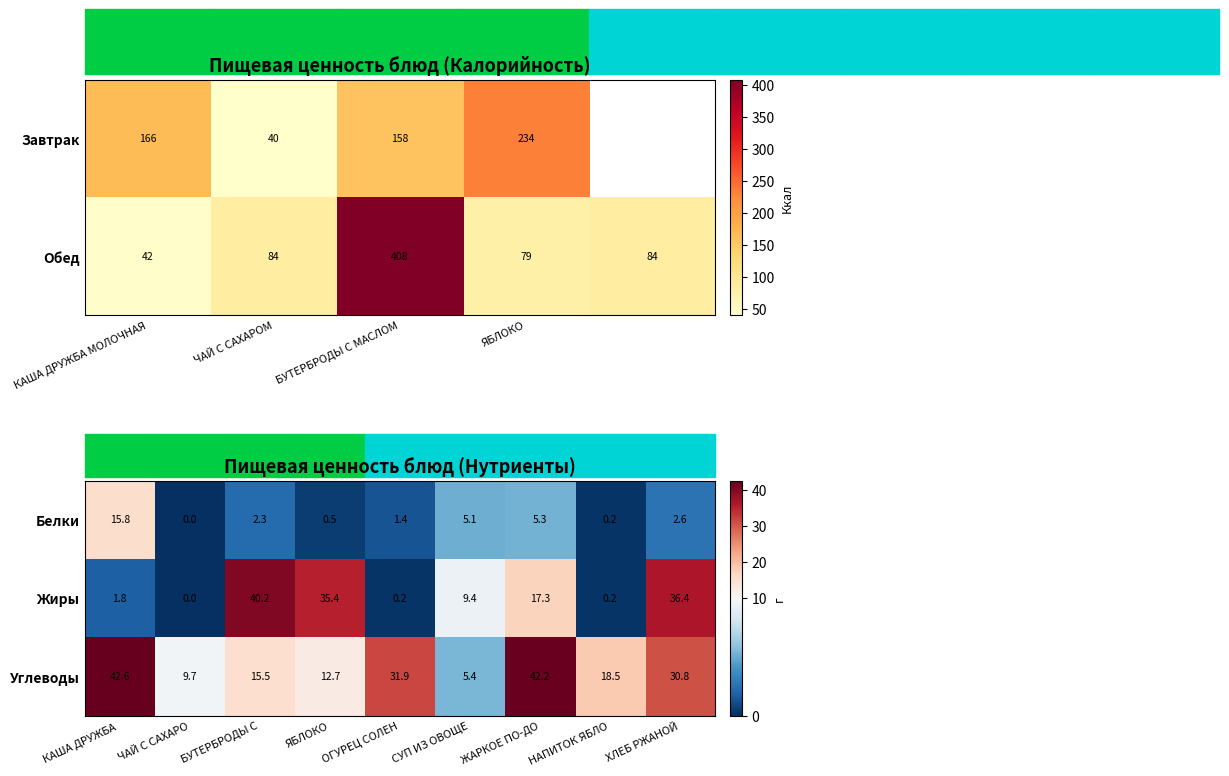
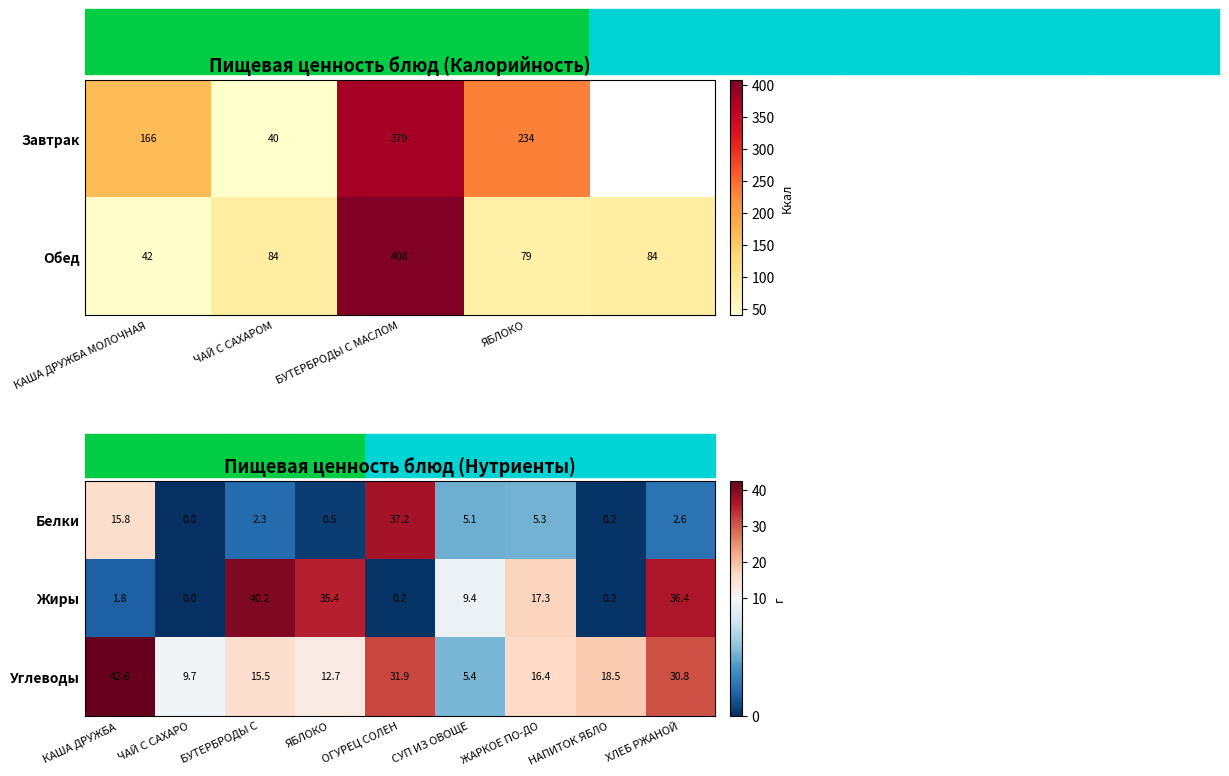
Пищевая ценность блюд (Калорийность), Завтрак, БУТЕРБРОДЫ С МАСЛОМ: 158 -> 379
Пищевая ценность блюд (Нутриенты), Белки, ОГУРЕЦ СОЛЕН: 1.4 -> 37.2
Пищевая ценность блюд (Нутриенты), Углеводы, ЖАРКОЕ ПО-ДО: 42.2 -> 16.4
